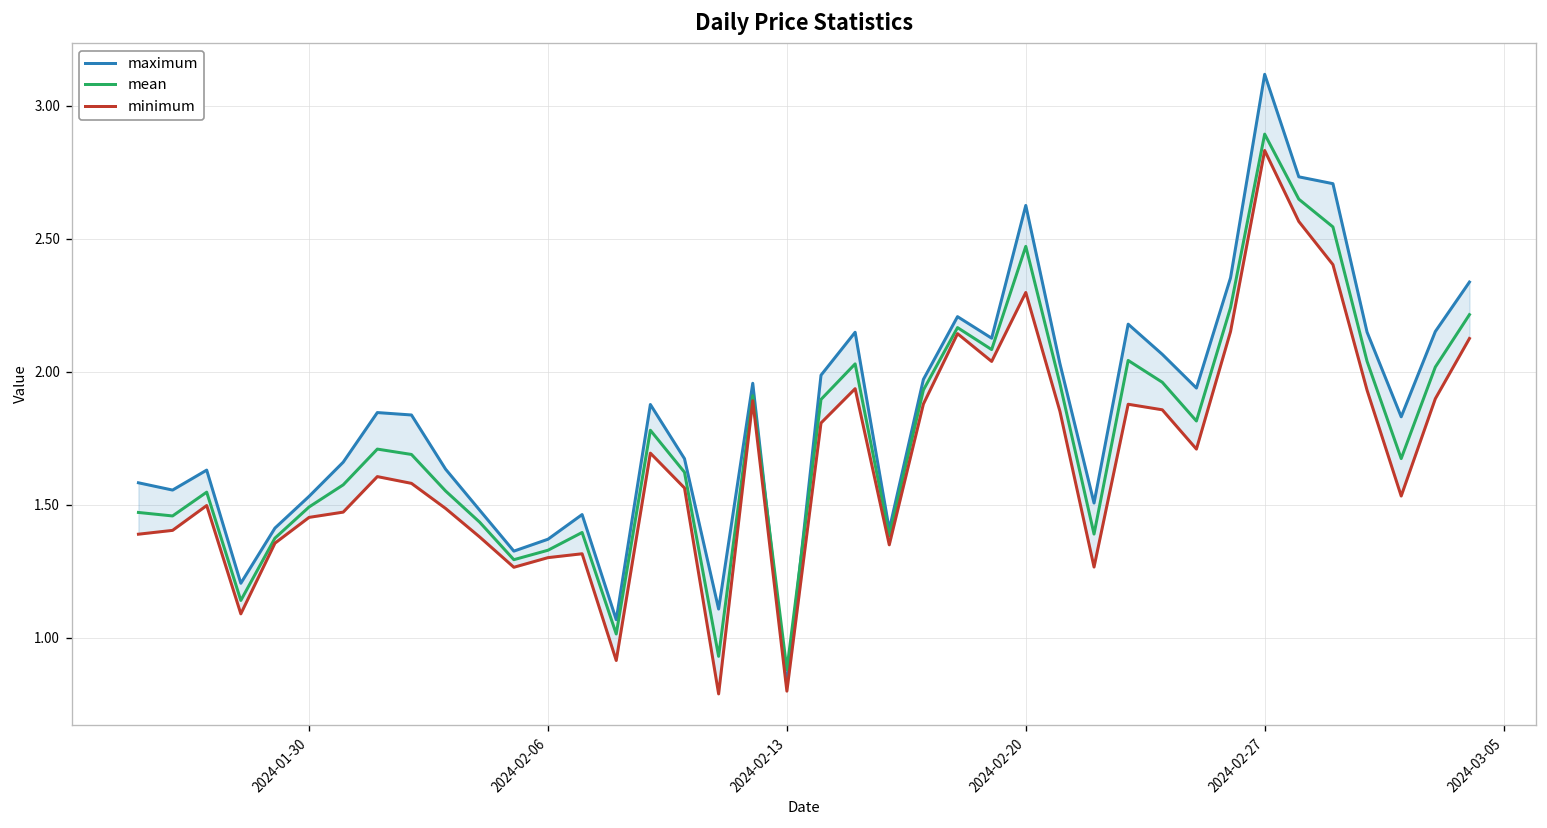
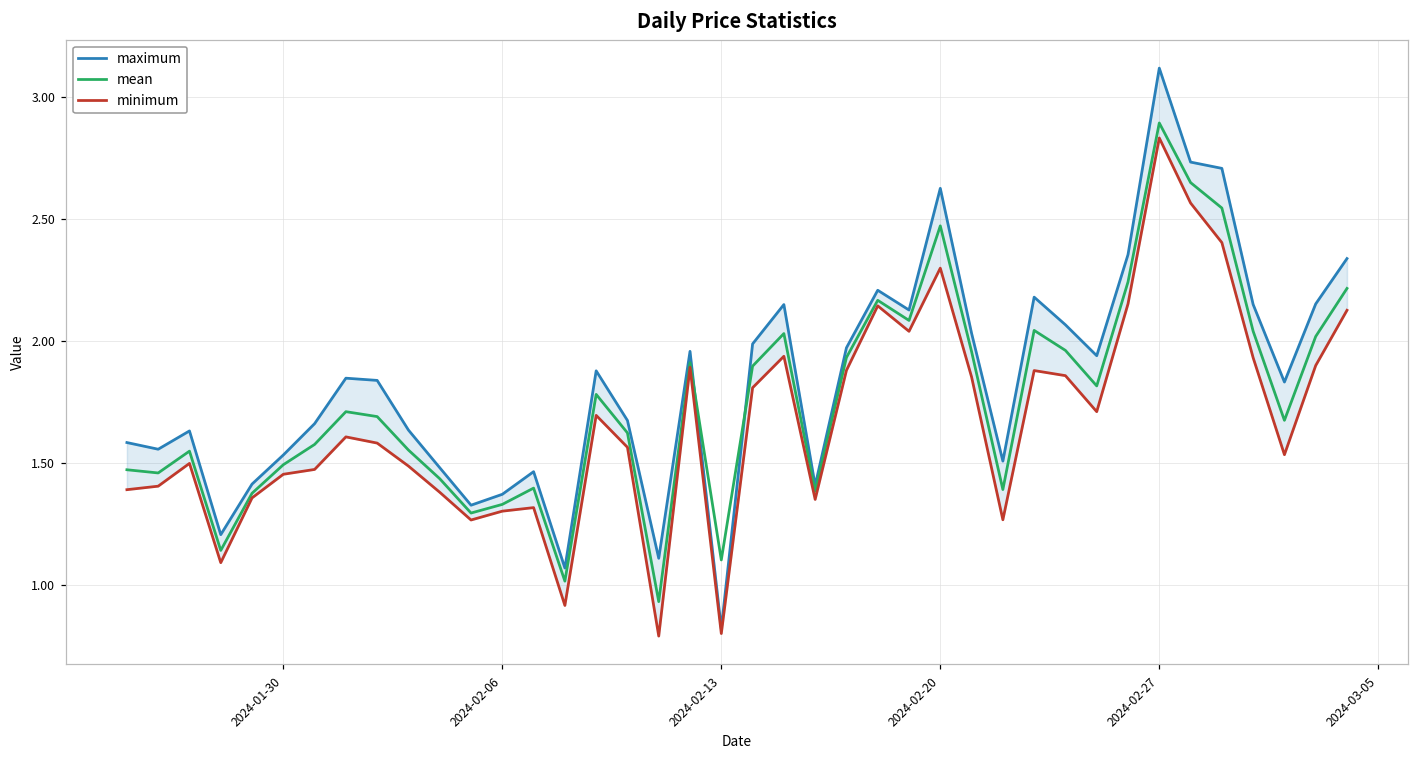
mean, 2024-02-13: 0.88 -> 1.10
